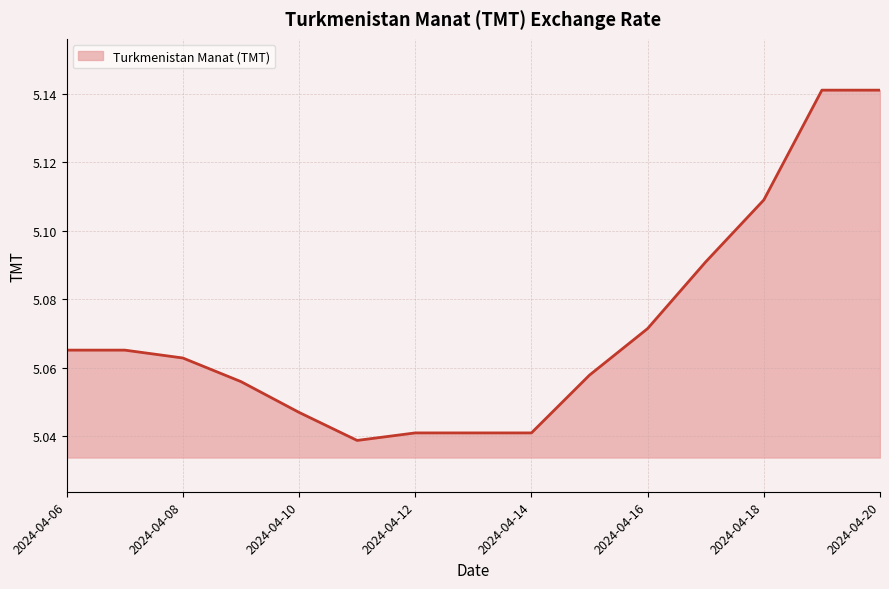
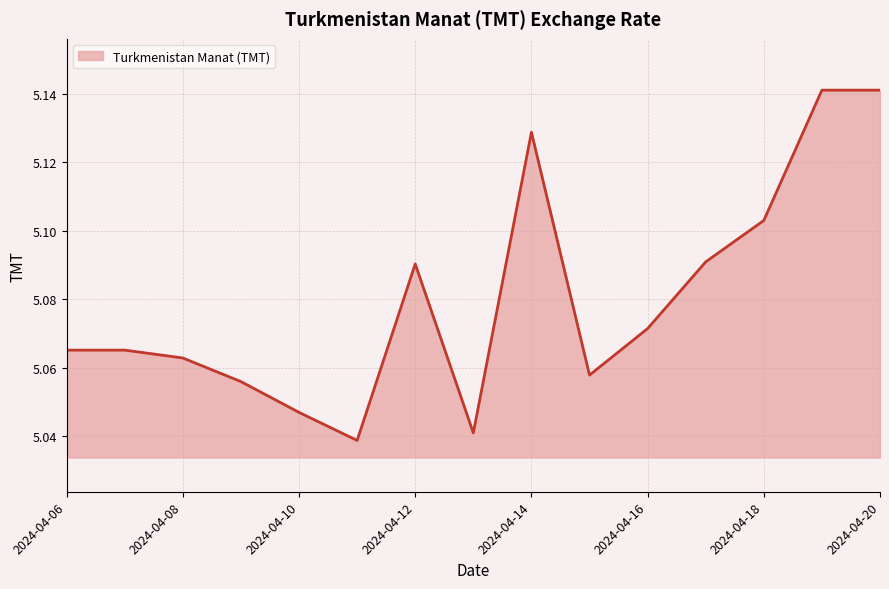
2024-04-12: 5.041 -> 5.090
2024-04-14: 5.041 -> 5.129
2024-04-18: 5.109 -> 5.103
